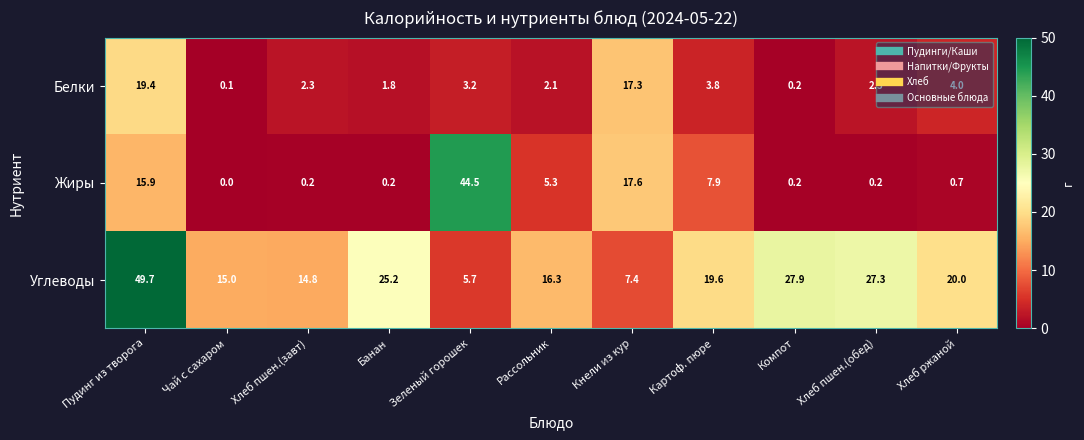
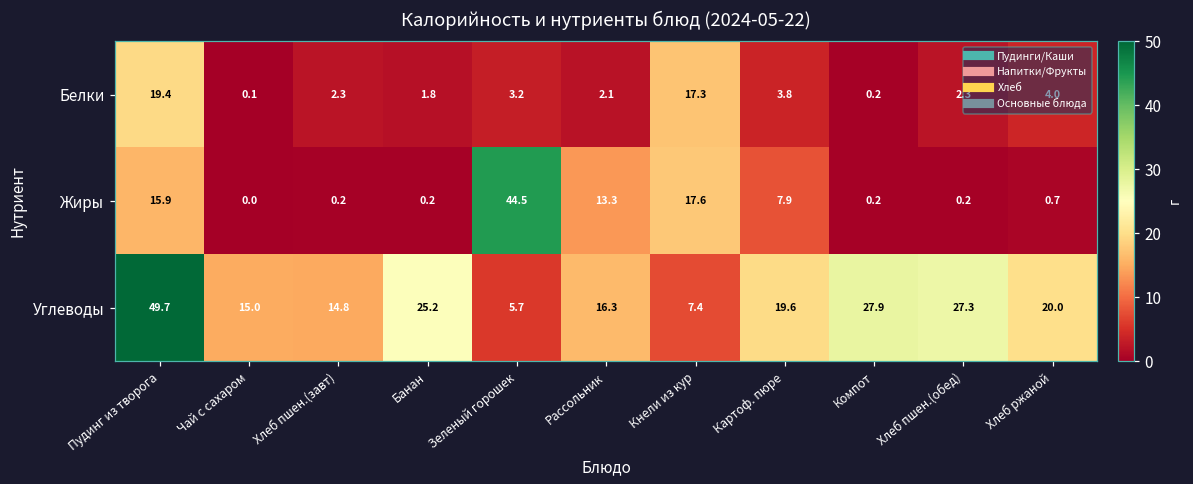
Жиры, Рассольник: 5.3 -> 13.3
